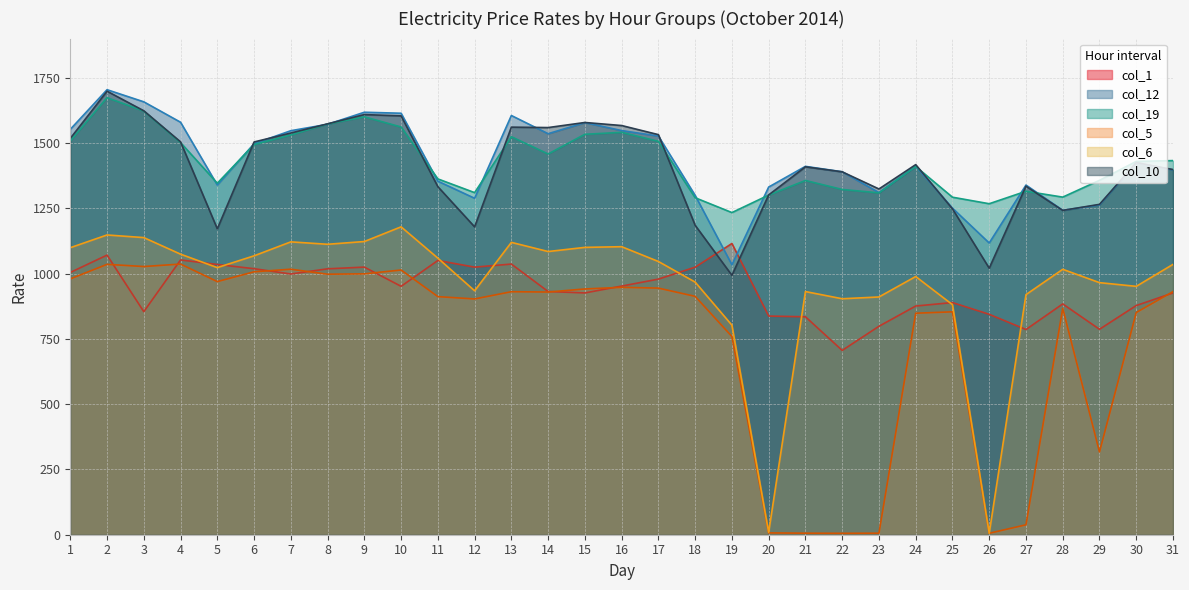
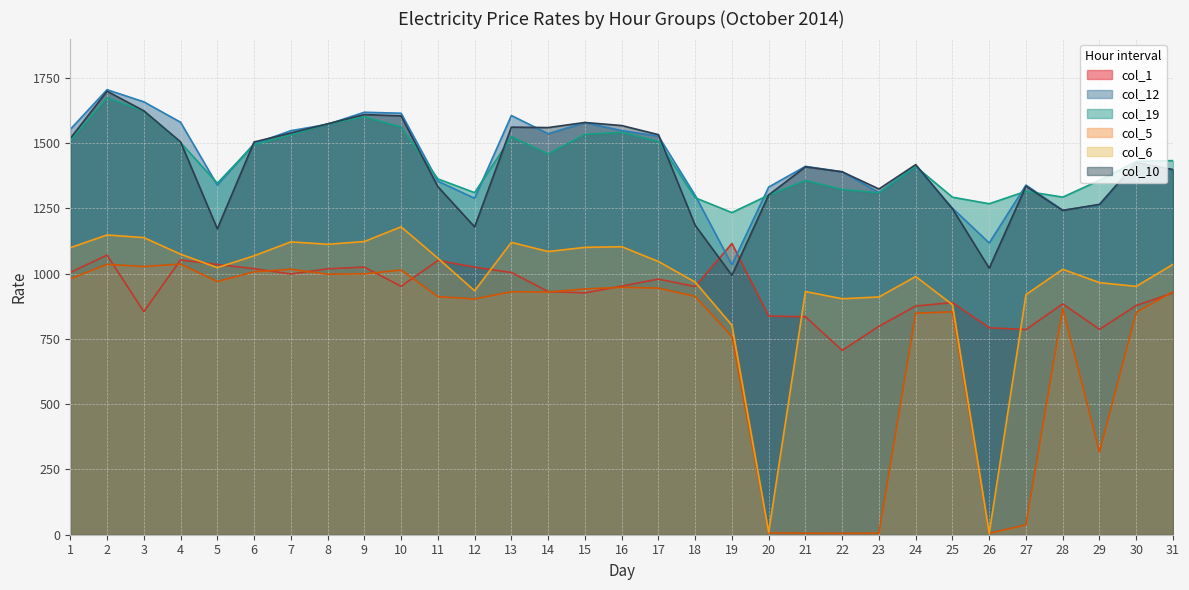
col_1, 13: 1040 -> 1000
col_1, 18: 1020 -> 950
col_1, 26: 840 -> 790
